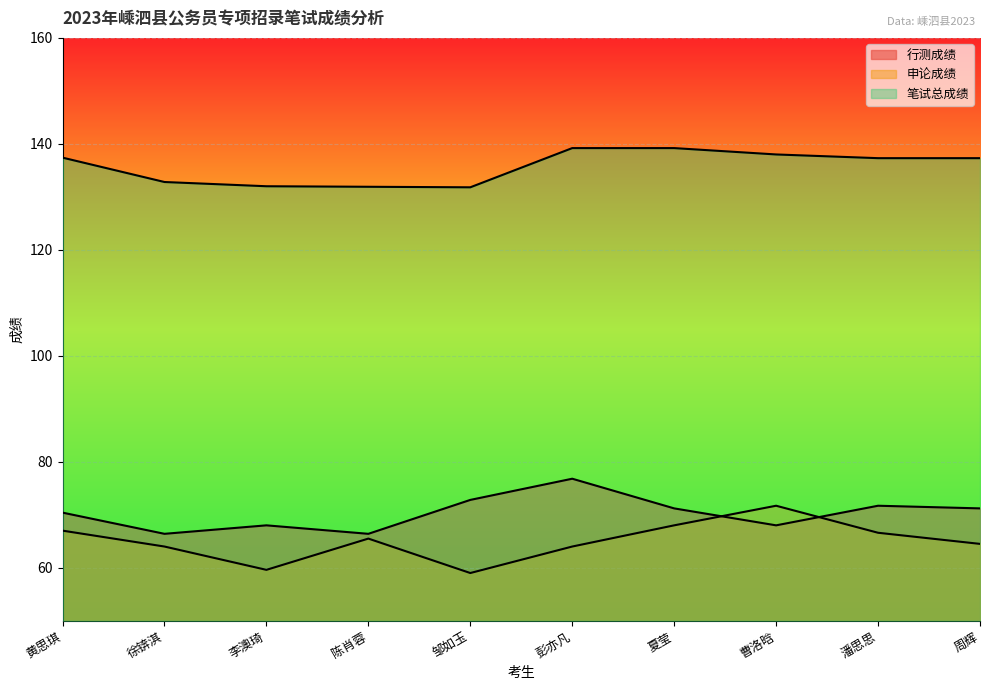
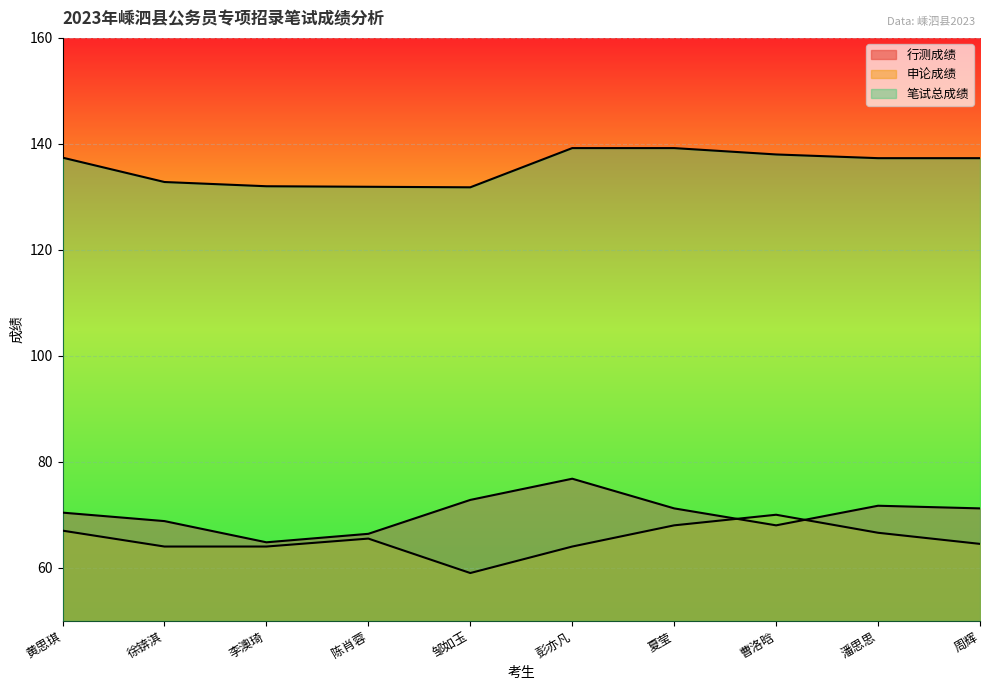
行测成绩, 徐锛淇: 66 -> 69
行测成绩, 李澳琦: 68 -> 65
申论成绩, 李澳琦: 60 -> 64
申论成绩, 曹洛晗: 72 -> 70
